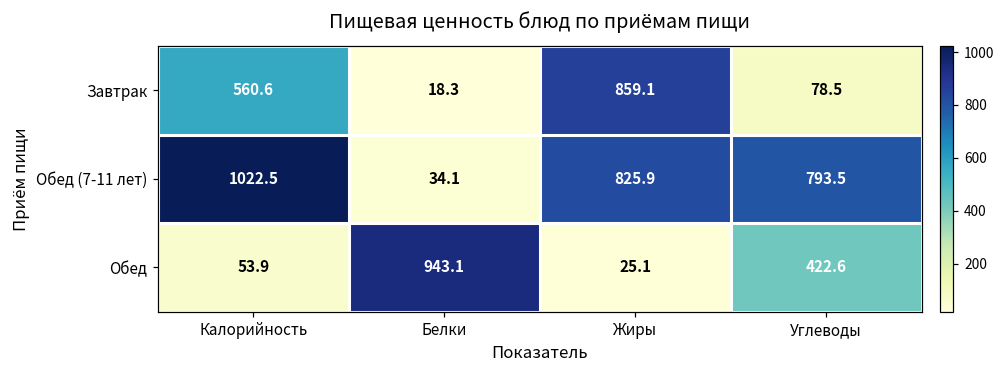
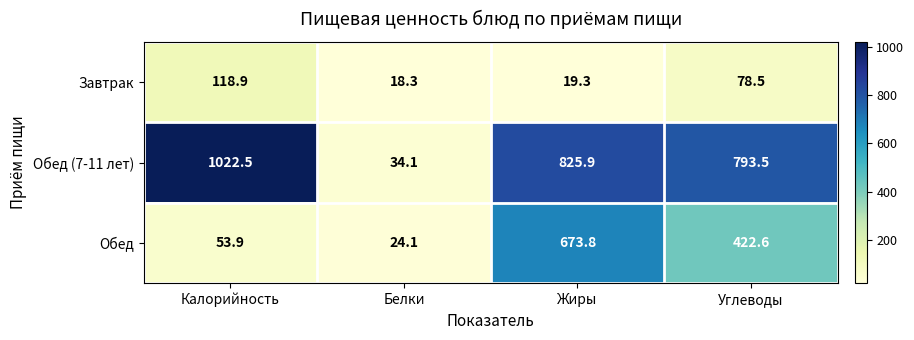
Завтрак, Калорийность: 560.6 -> 118.9
Завтрак, Жиры: 859.1 -> 19.3
Обед, Белки: 943.1 -> 24.1
Обед, Жиры: 25.1 -> 673.8
